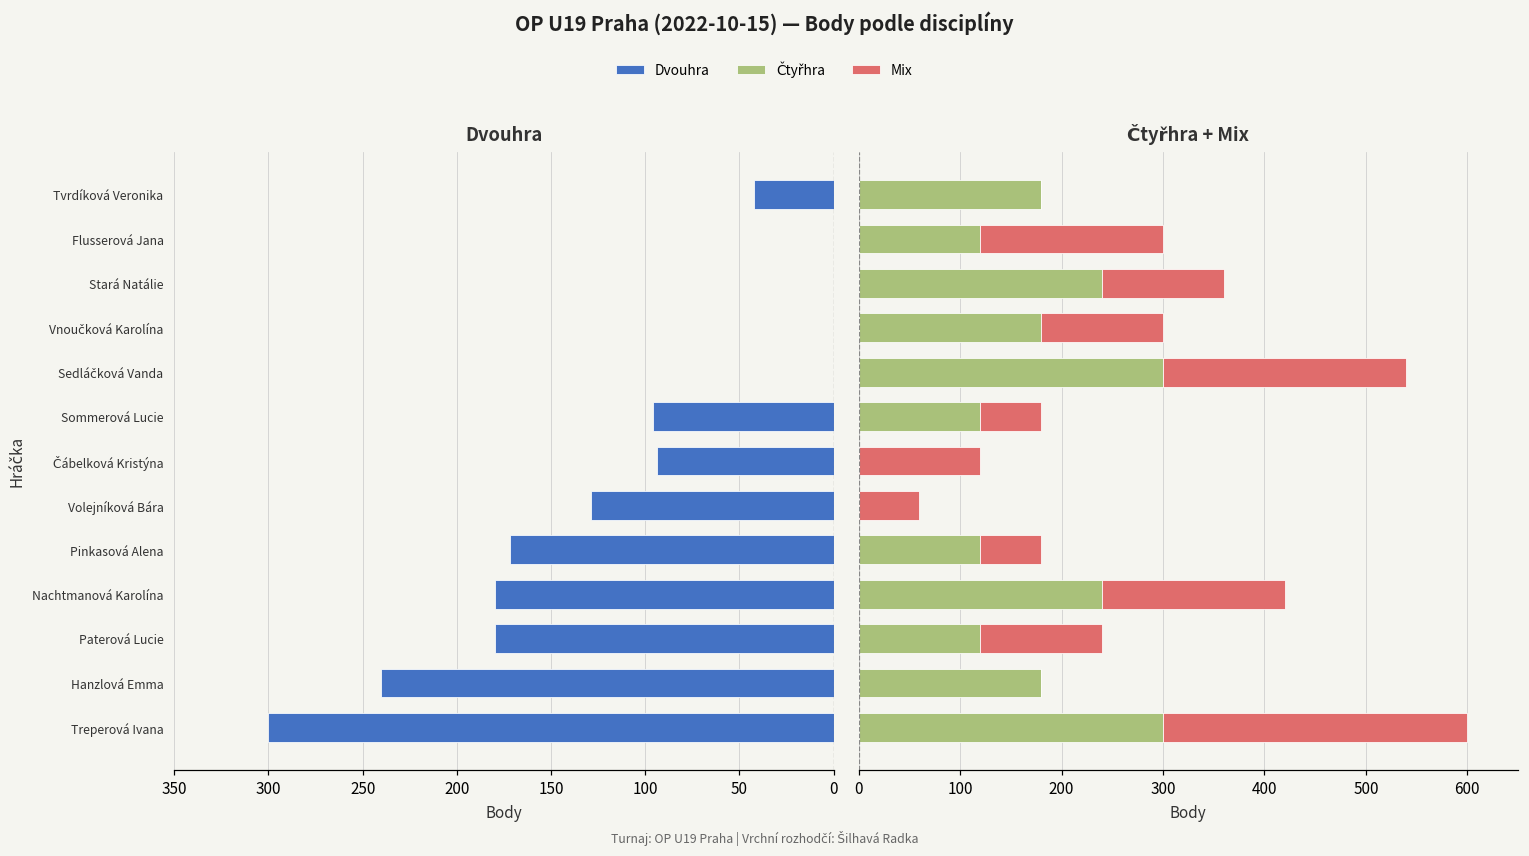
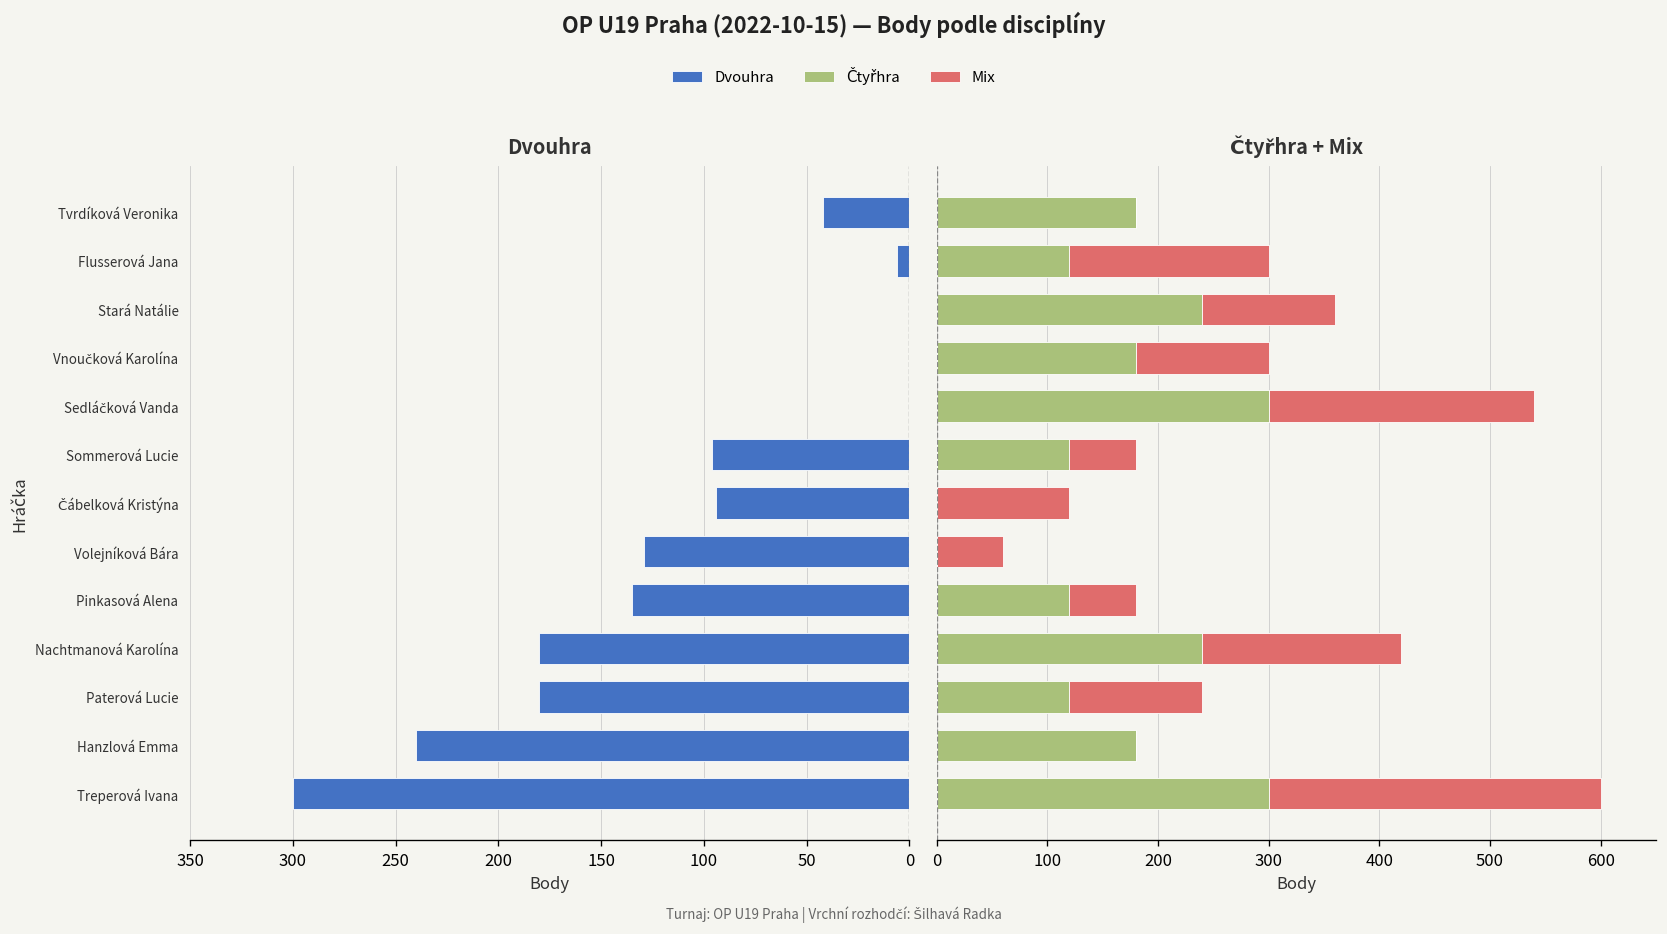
Dvouhra, Flusserová Jana: 0 -> 6
Dvouhra, Pinkasová Alena: 172 -> 135
